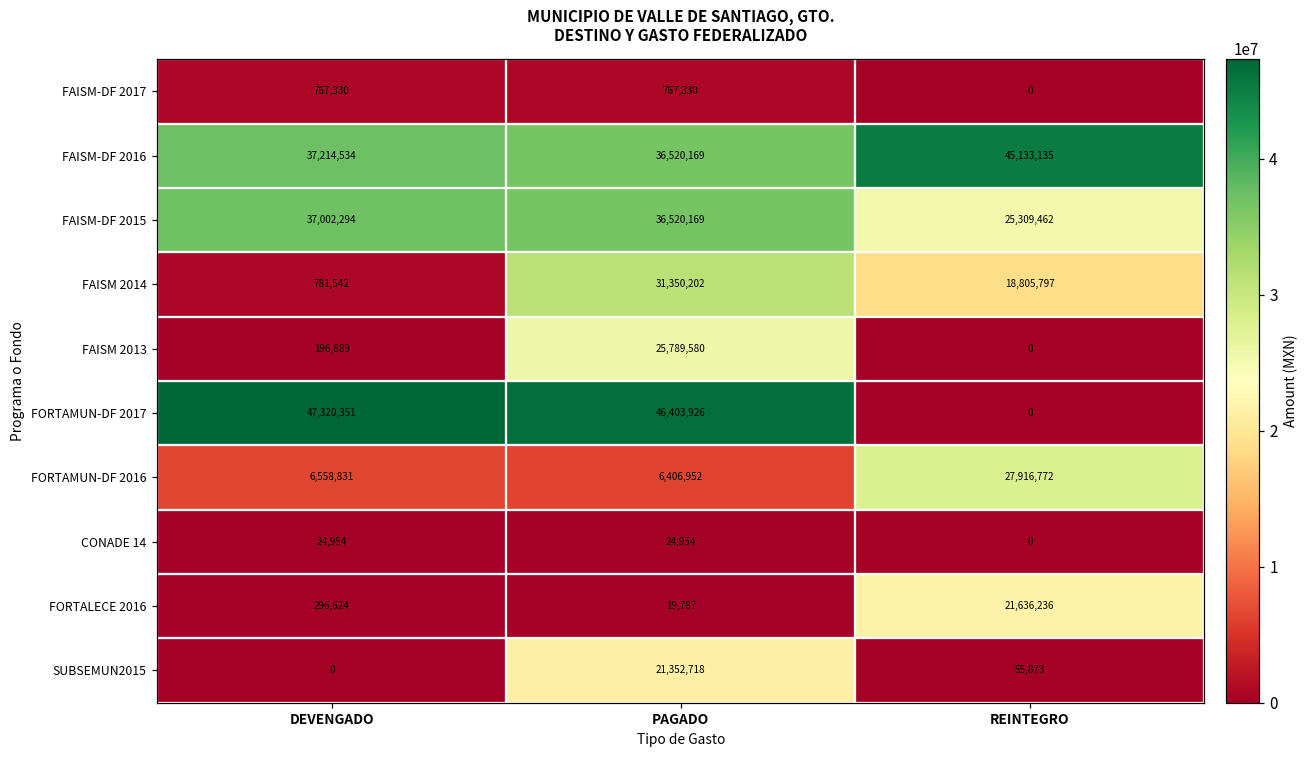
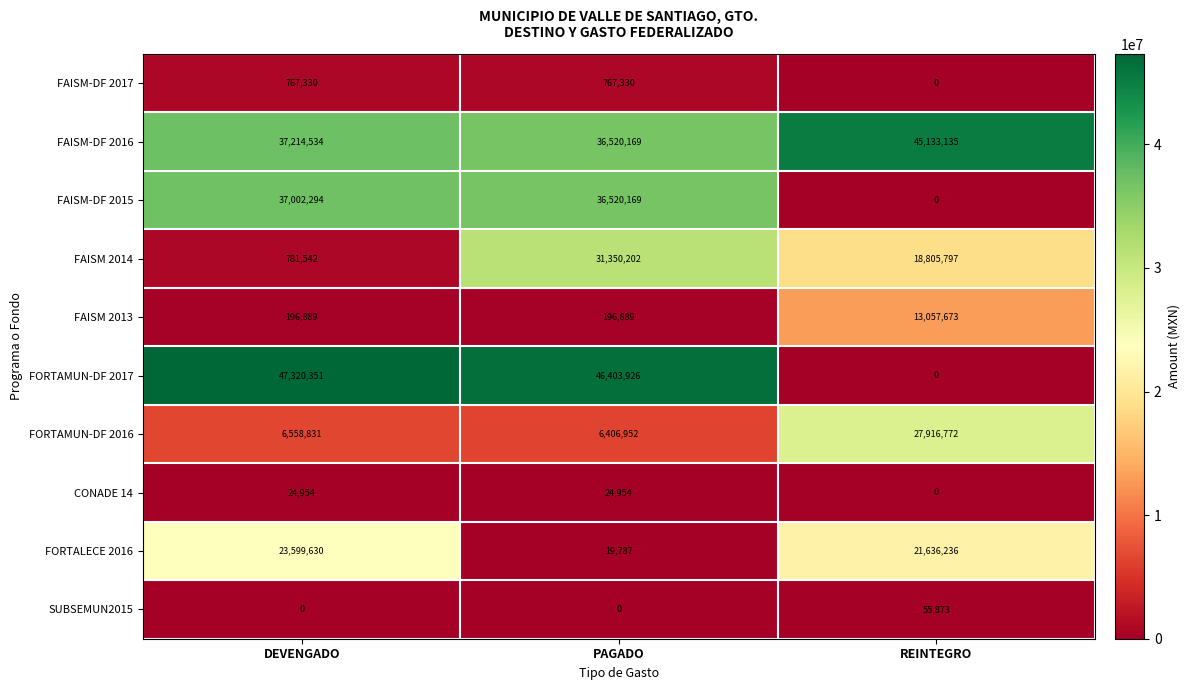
FAISM-DF 2015, REINTEGRO: 25,309,462 -> 0
FAISM 2013, PAGADO: 25,789,580 -> 196,889
FAISM 2013, REINTEGRO: 0 -> 13,057,673
FORTALECE 2016, DEVENGADO: 296,624 -> 23,599,630
SUBSEMUN2015, PAGADO: 21,352,718 -> 0
